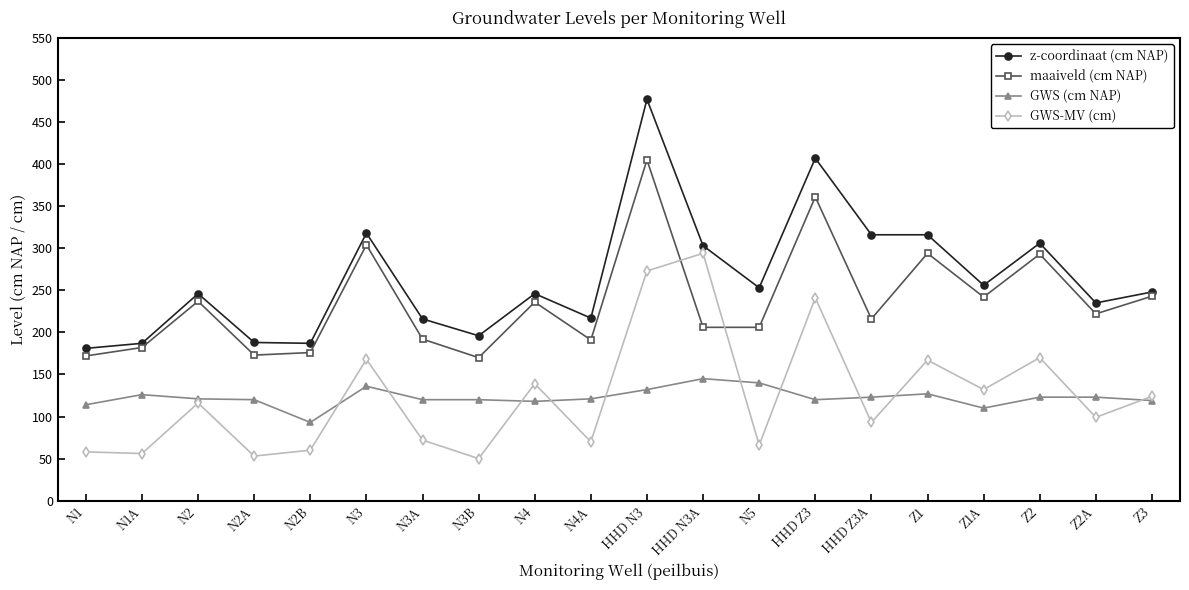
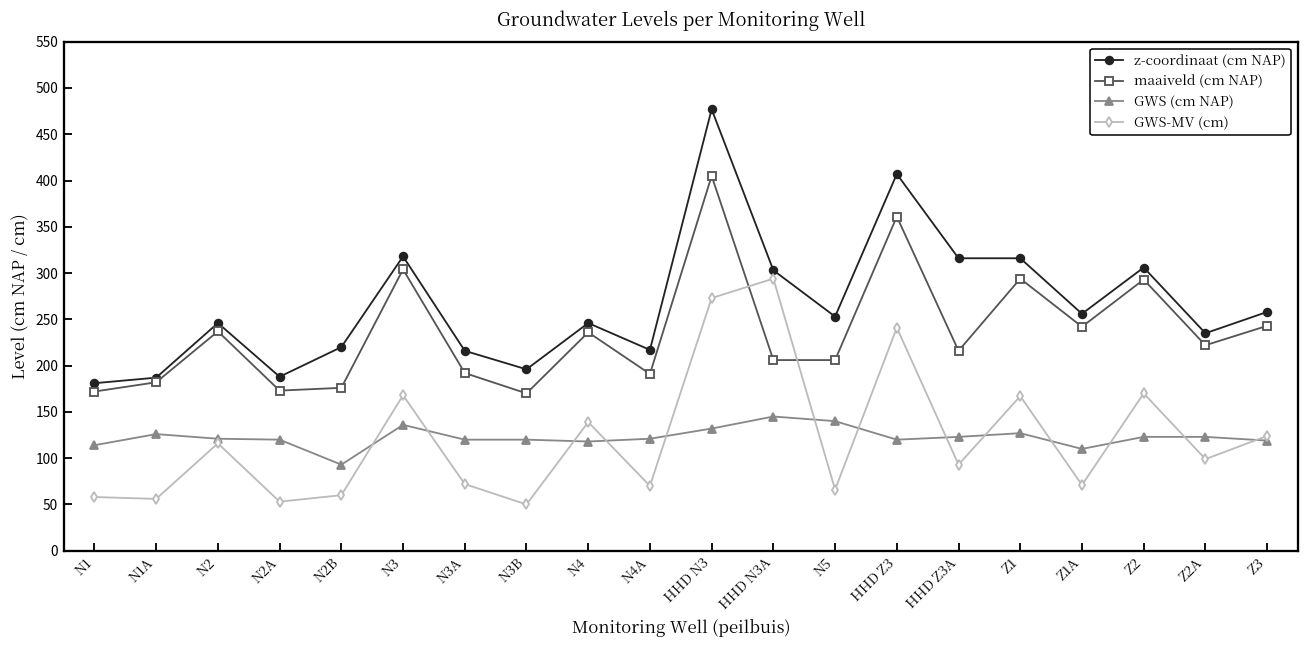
z-coordinaat (cm NAP), N2B: 190 -> 220
GWS-MV (cm), Z1A: 130 -> 70
z-coordinaat (cm NAP), Z3: 250 -> 260
